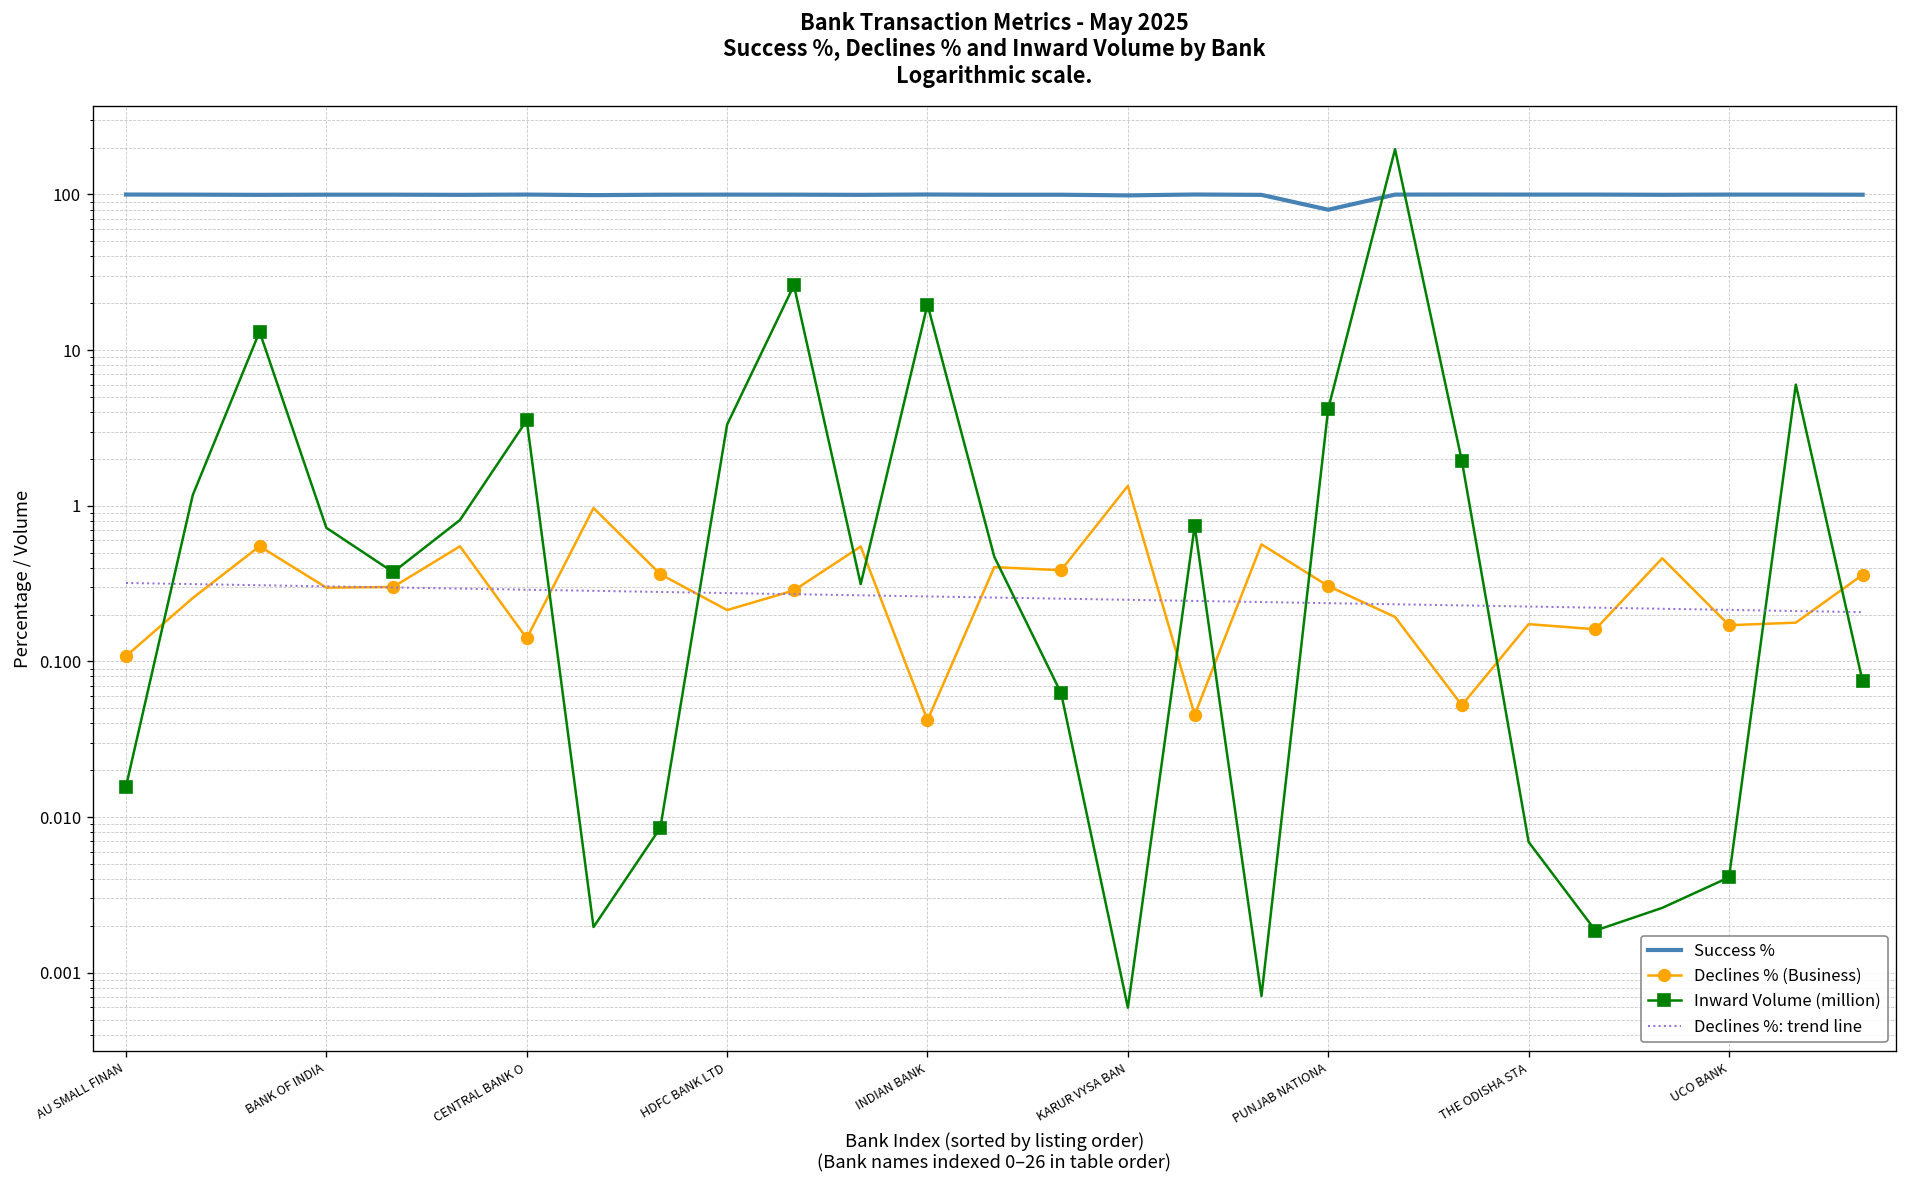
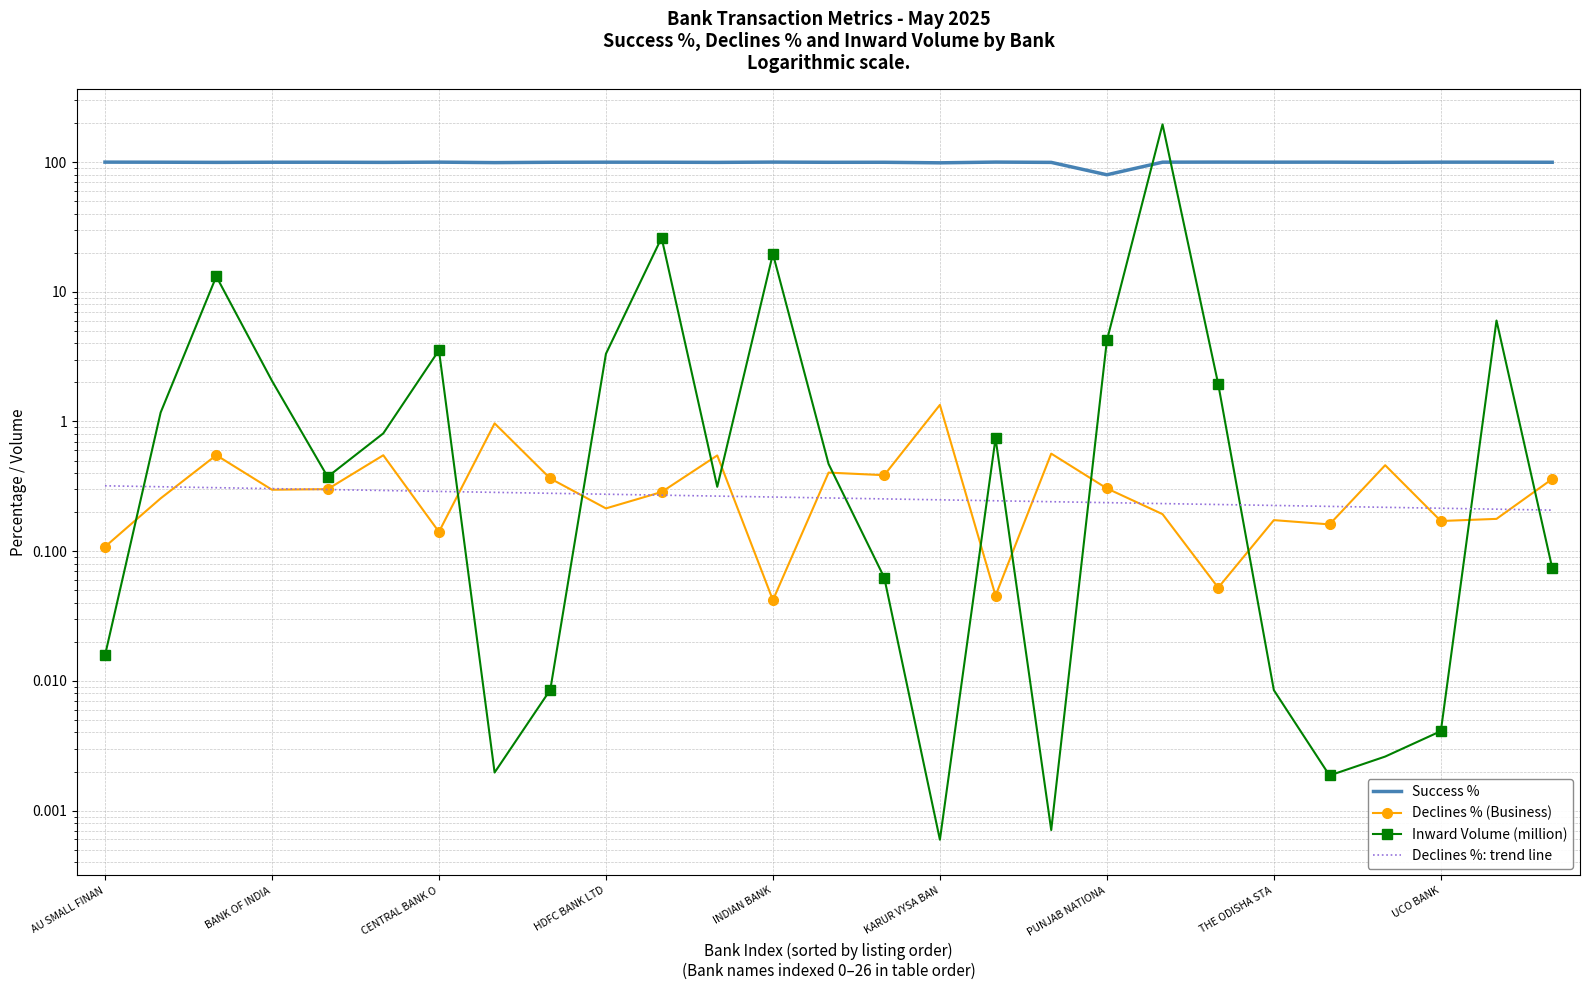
Inward Volume (million), BANK OF INDIA: 0.7 -> 2.1
Inward Volume (million), THE ODISHA STA: 0.007 -> 0.008
